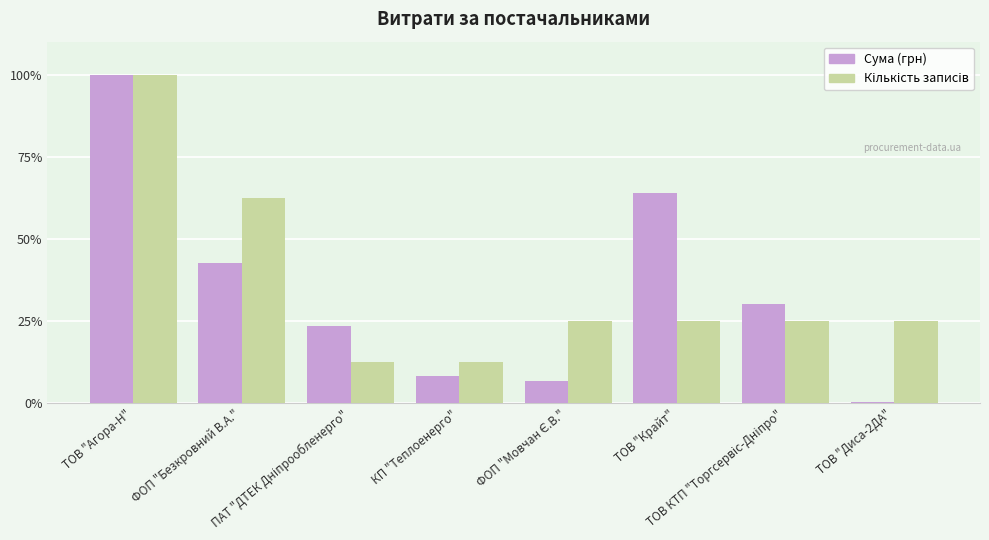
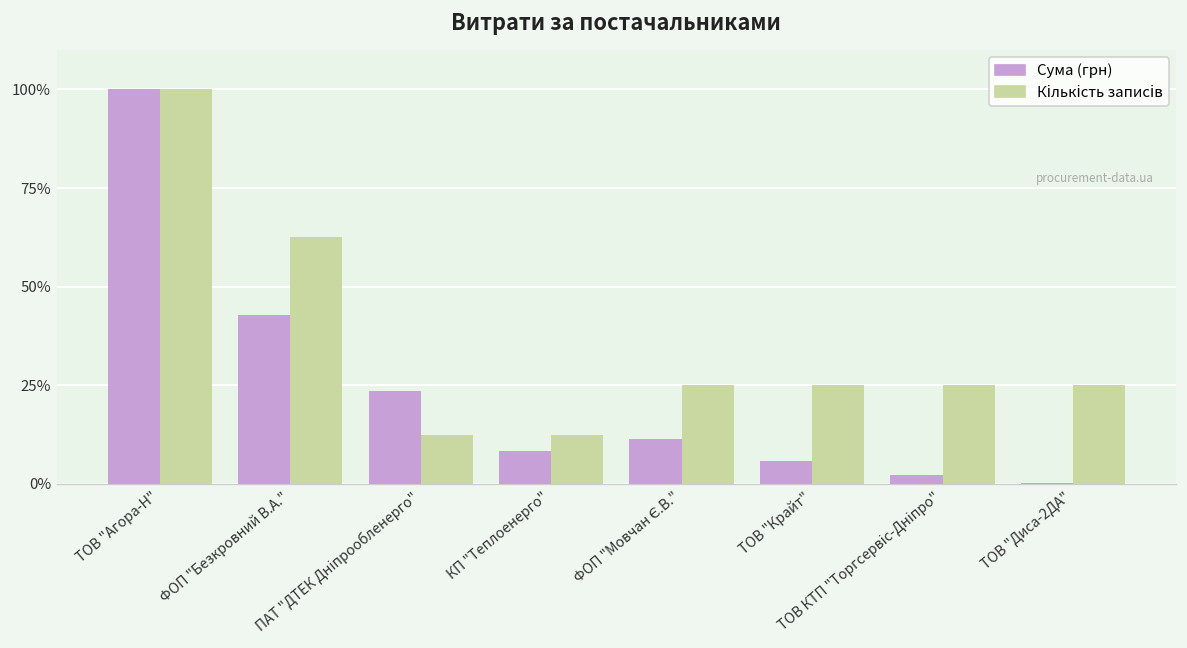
Сума (грн), ФОП "Мовчан Є.В.": 7% -> 11%
Сума (грн), ТОВ "Крайт": 64% -> 6%
Сума (грн), ТОВ КТП "Торгсервіс-Дніпро": 30% -> 2%
